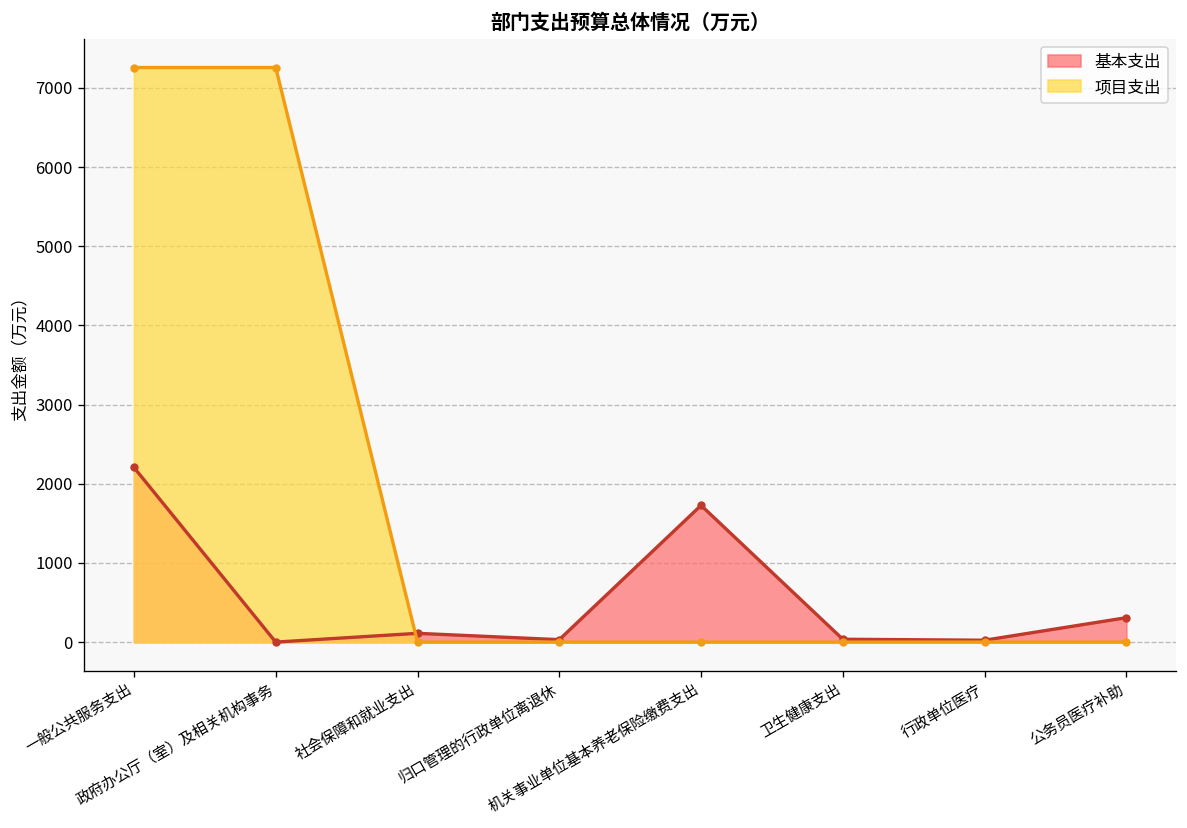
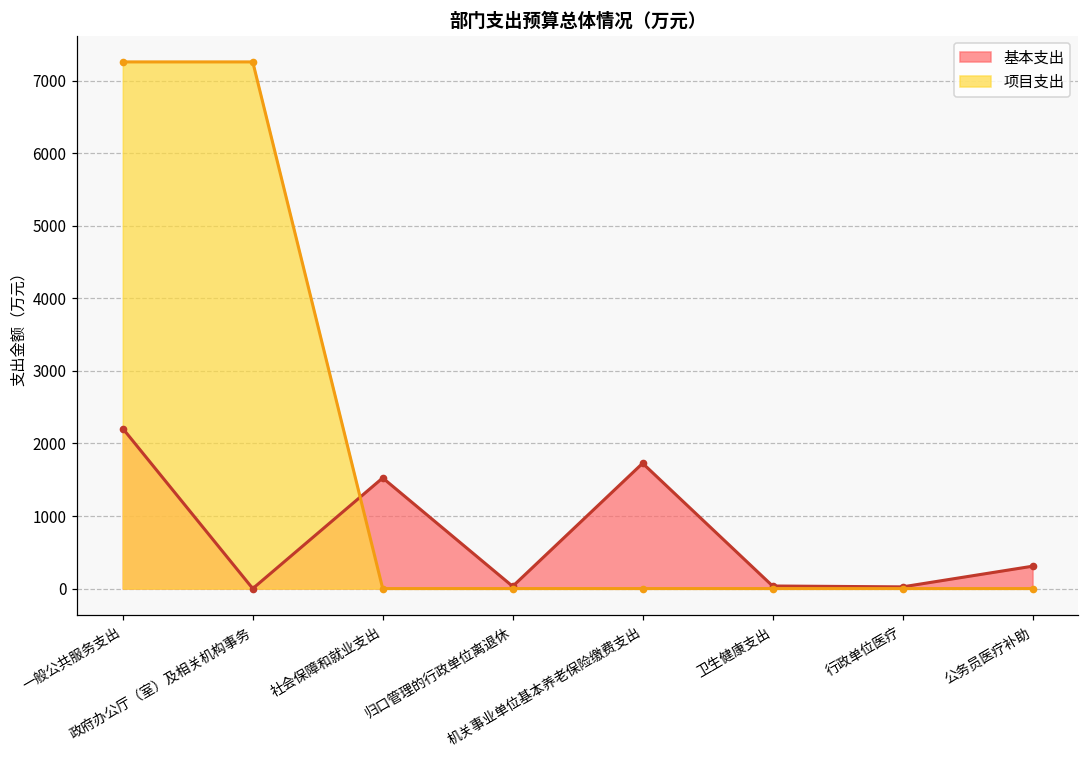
基本支出, 社会保障和就业支出: 100 -> 1500
